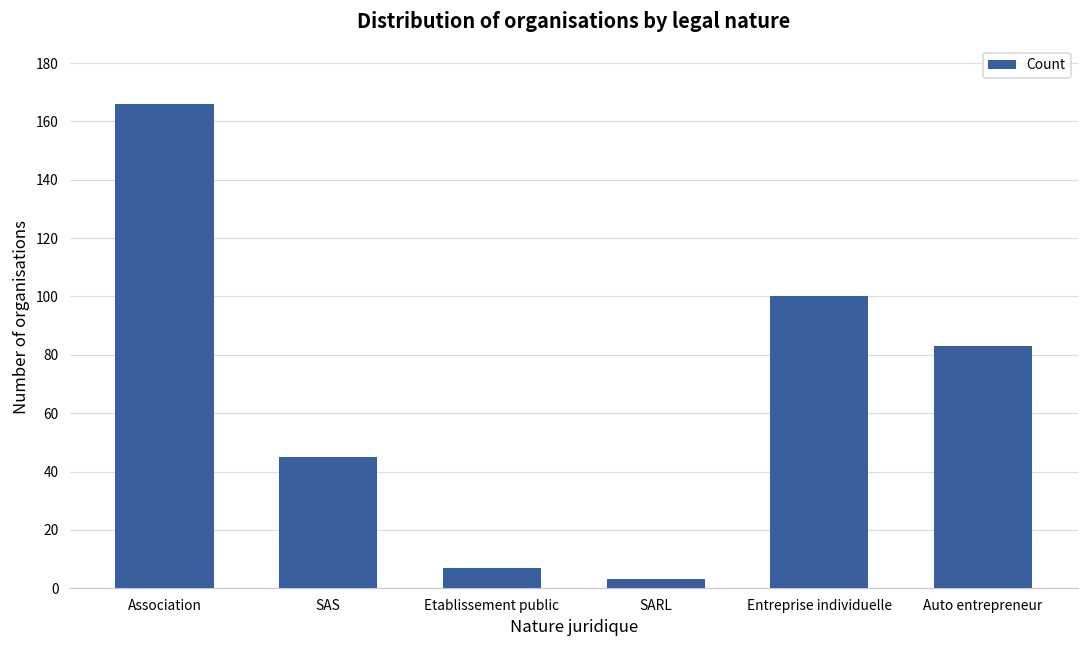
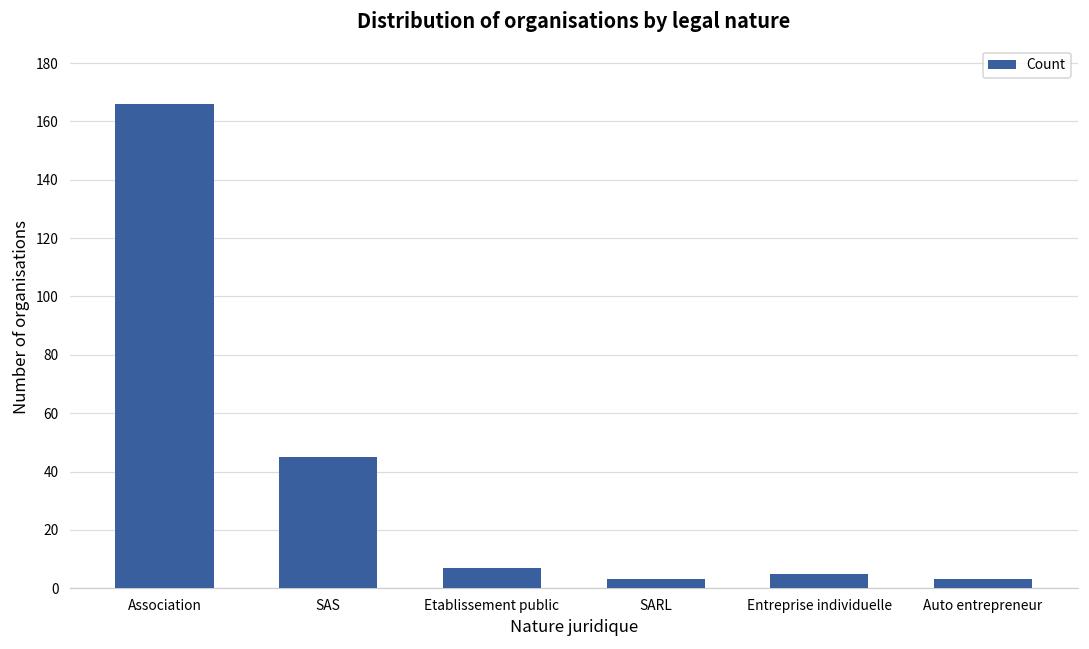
Entreprise individuelle: 100 -> 5
Auto entrepreneur: 83 -> 3
